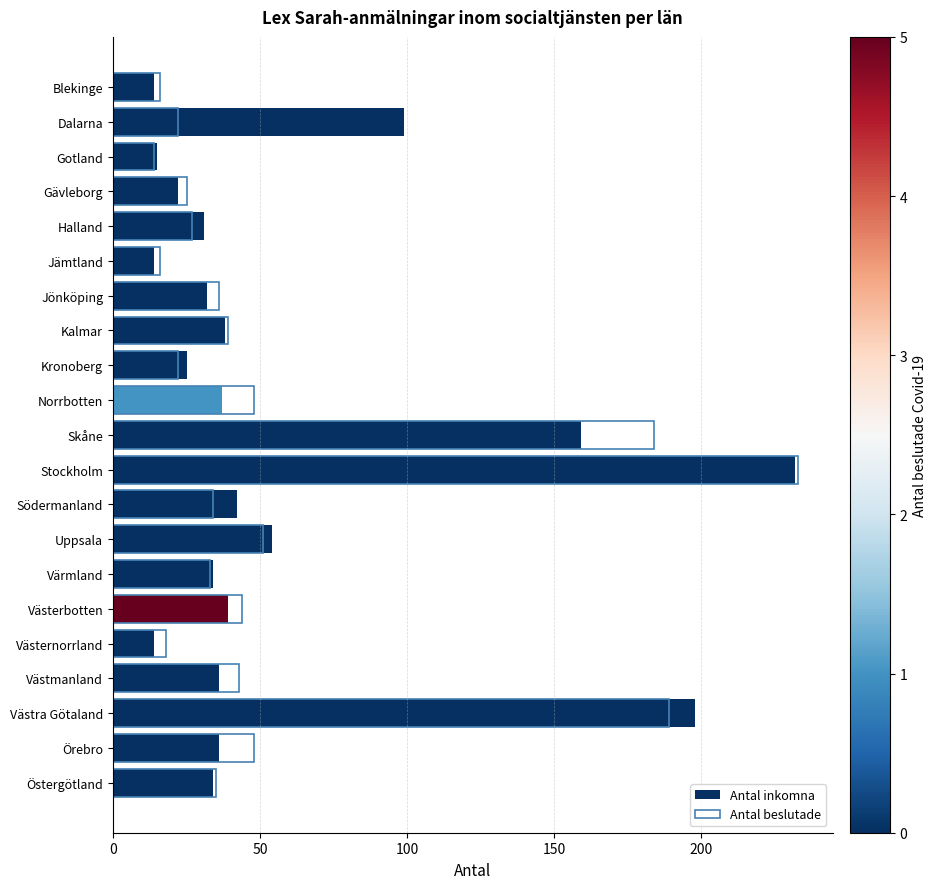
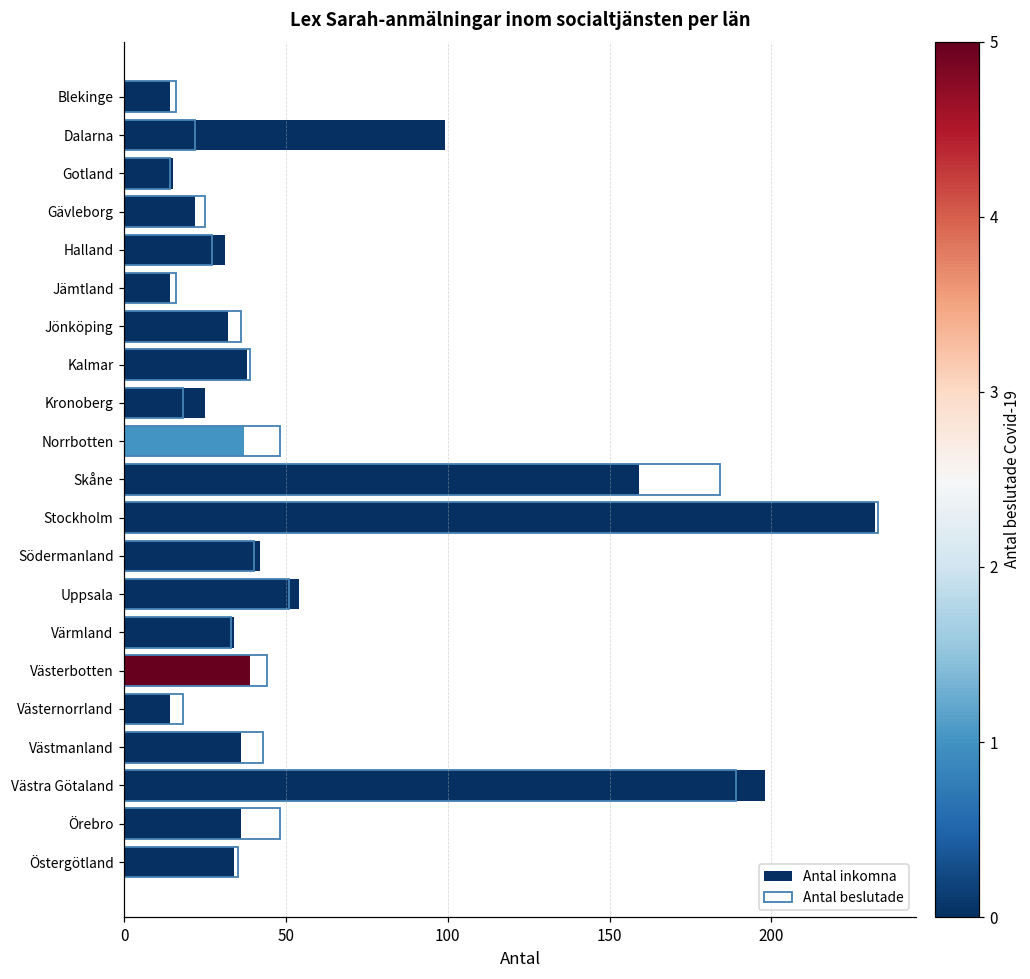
Antal beslutade, Kronoberg: 22 -> 18
Antal beslutade, Södermanland: 34 -> 40
